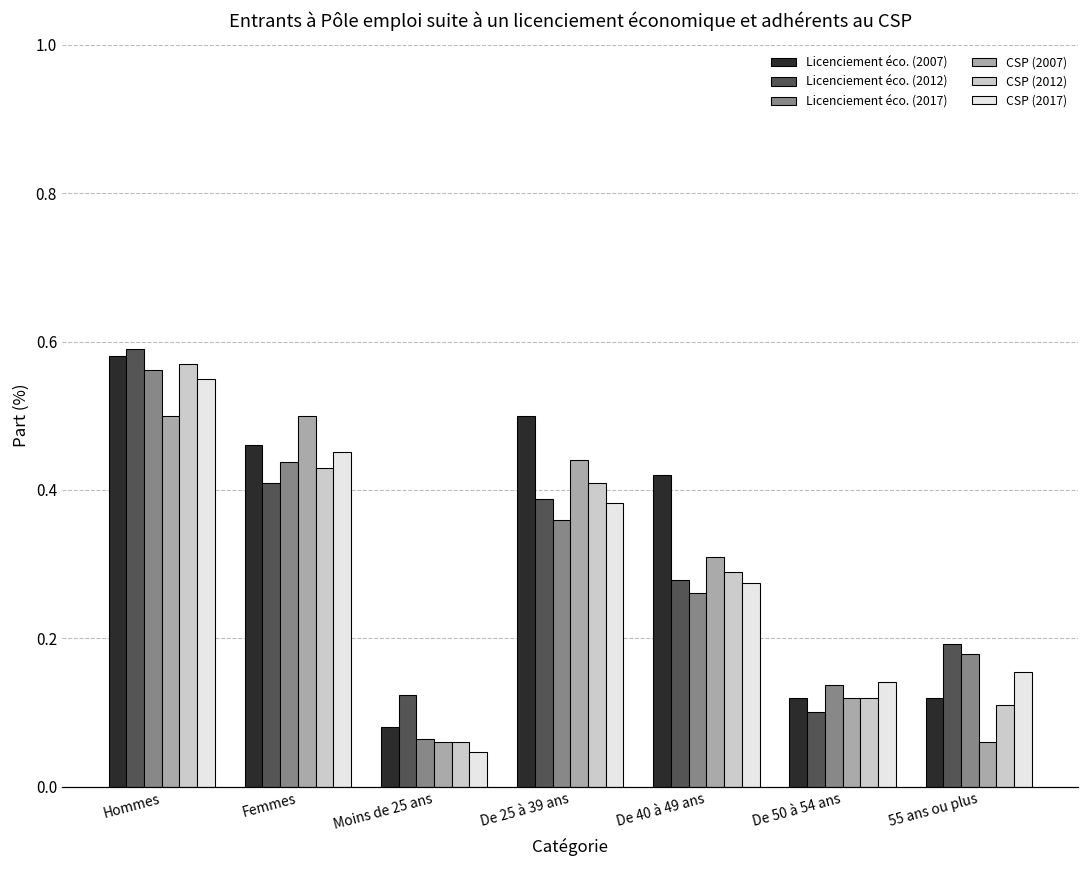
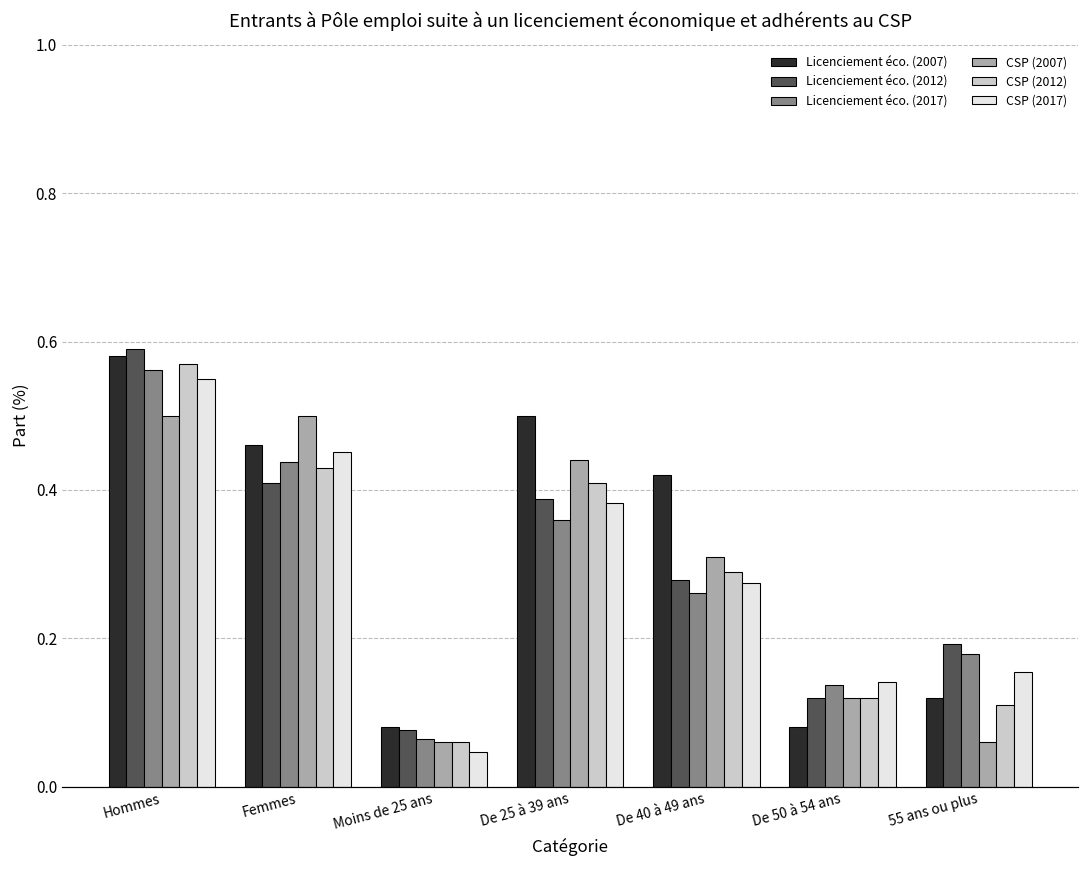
Licenciement éco. (2012), Moins de 25 ans: 0.12 -> 0.08
Licenciement éco. (2007), De 50 à 54 ans: 0.12 -> 0.08
Licenciement éco. (2012), De 50 à 54 ans: 0.10 -> 0.12
